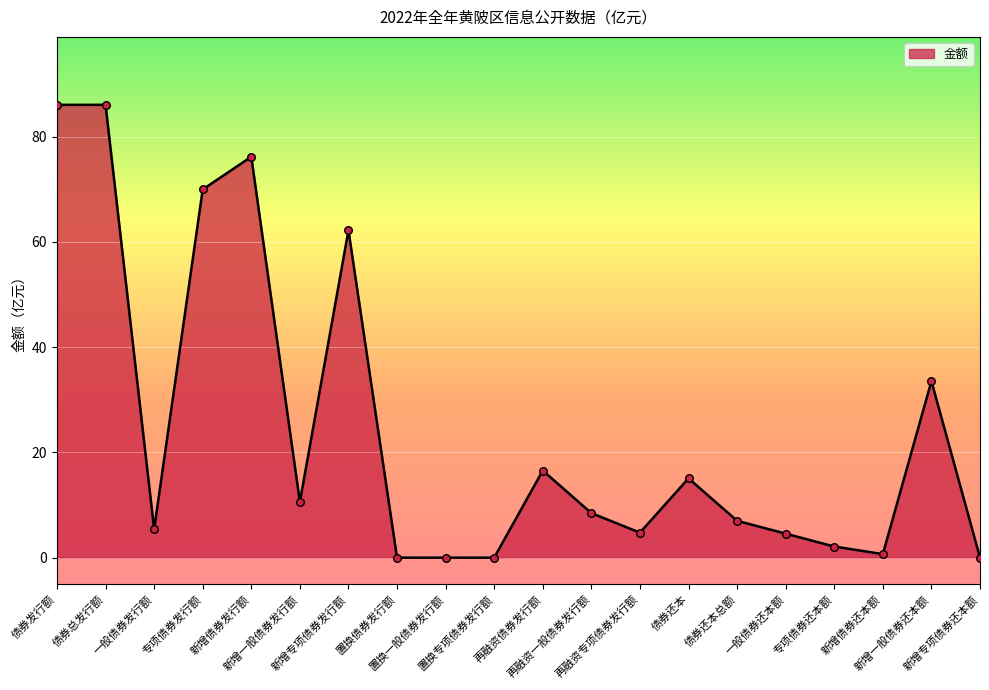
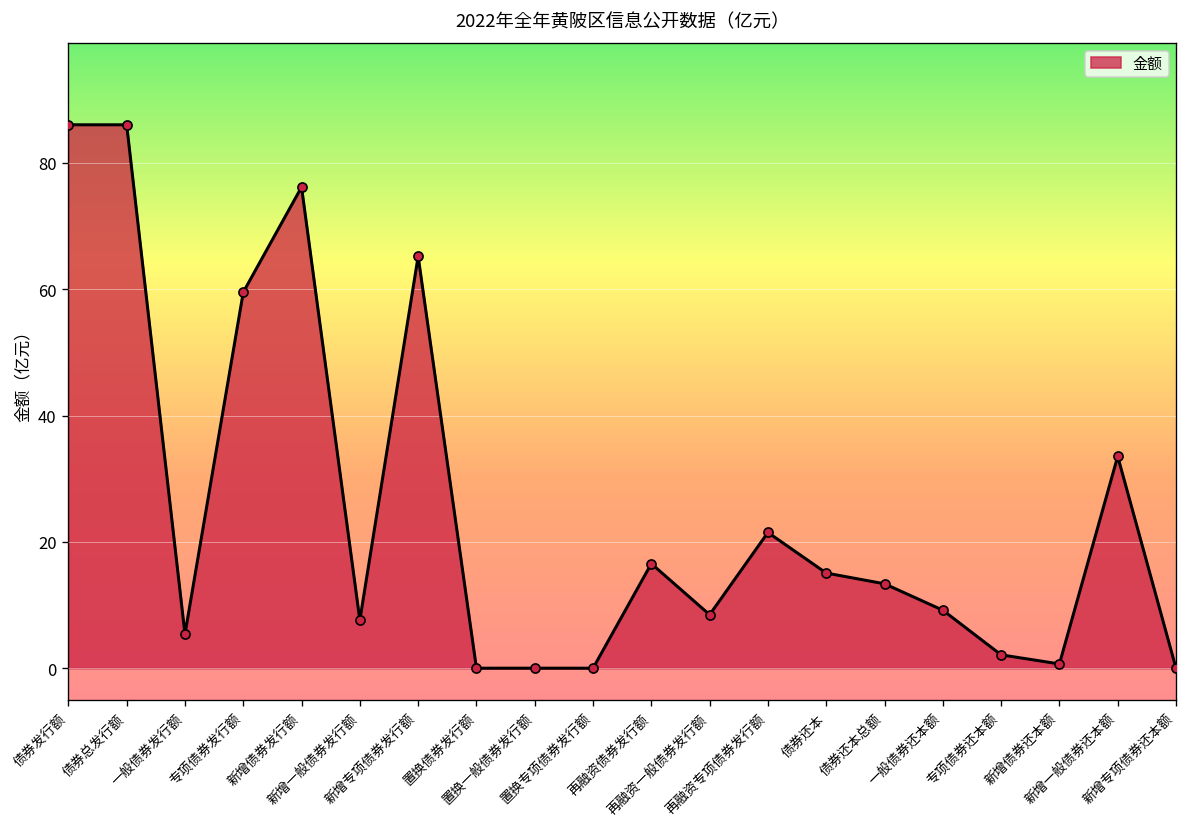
专项债券发行额: 70 -> 60
新增一般债券发行额: 11 -> 8
新增专项债券发行额: 62 -> 65
再融资专项债券发行额: 5 -> 21
债券还本总额: 7 -> 13
一般债券还本额: 5 -> 9
